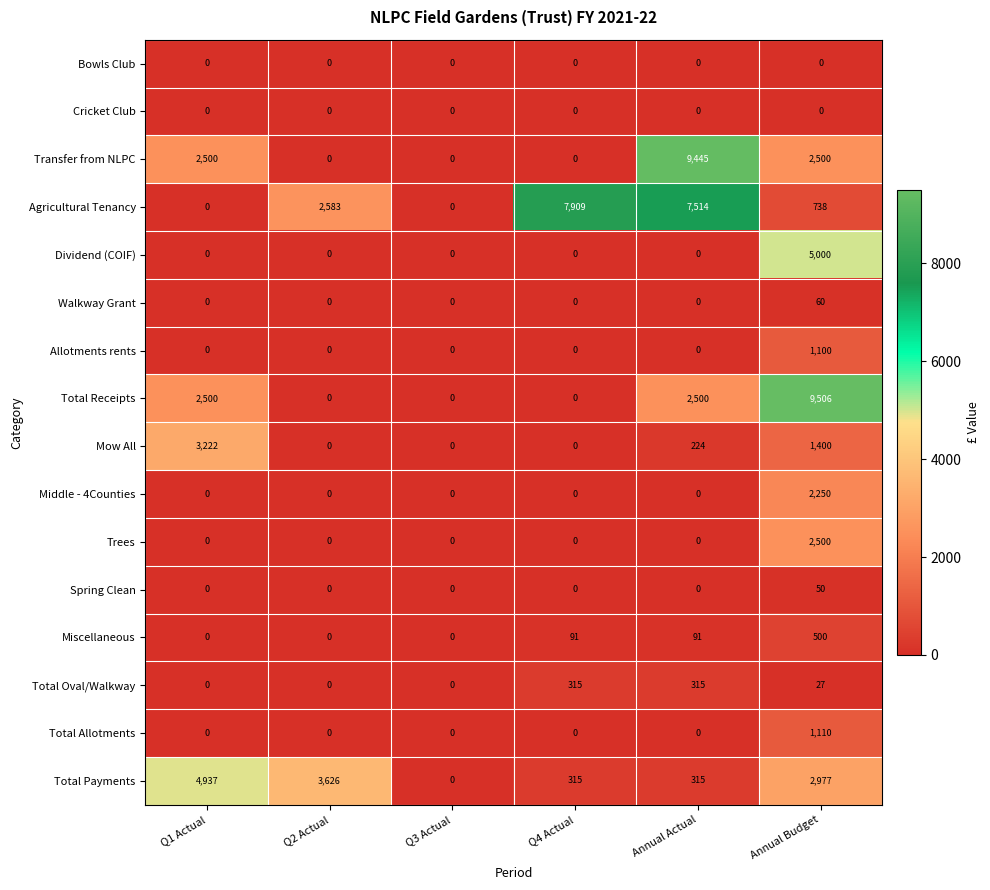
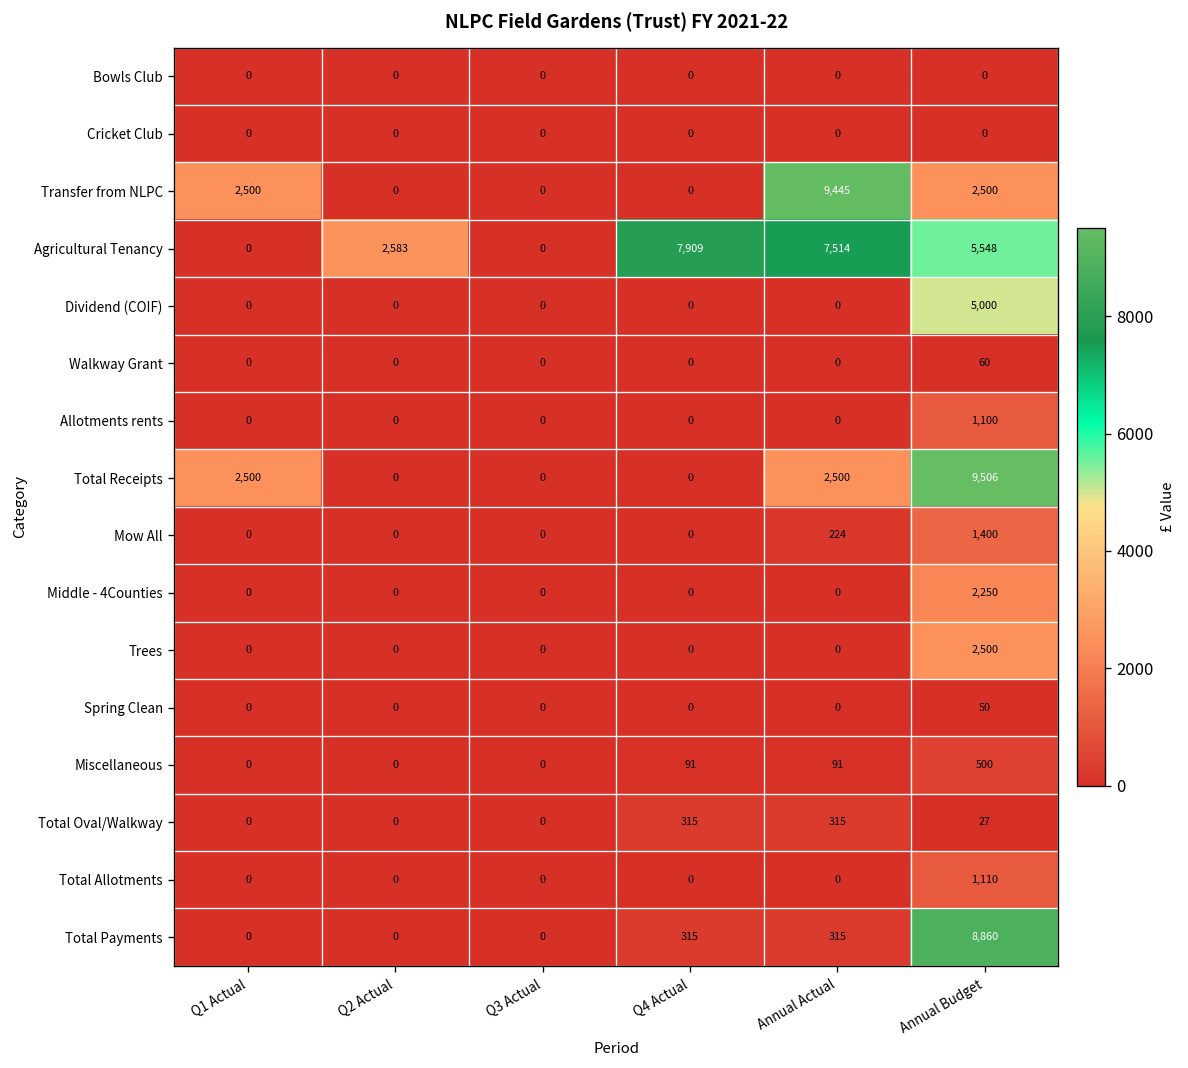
Agricultural Tenancy, Annual Budget: 738 -> 5,548
Mow All, Q1 Actual: 3,222 -> 0
Total Payments, Q1 Actual: 4,937 -> 0
Total Payments, Q2 Actual: 3,626 -> 0
Total Payments, Annual Budget: 2,977 -> 8,860
